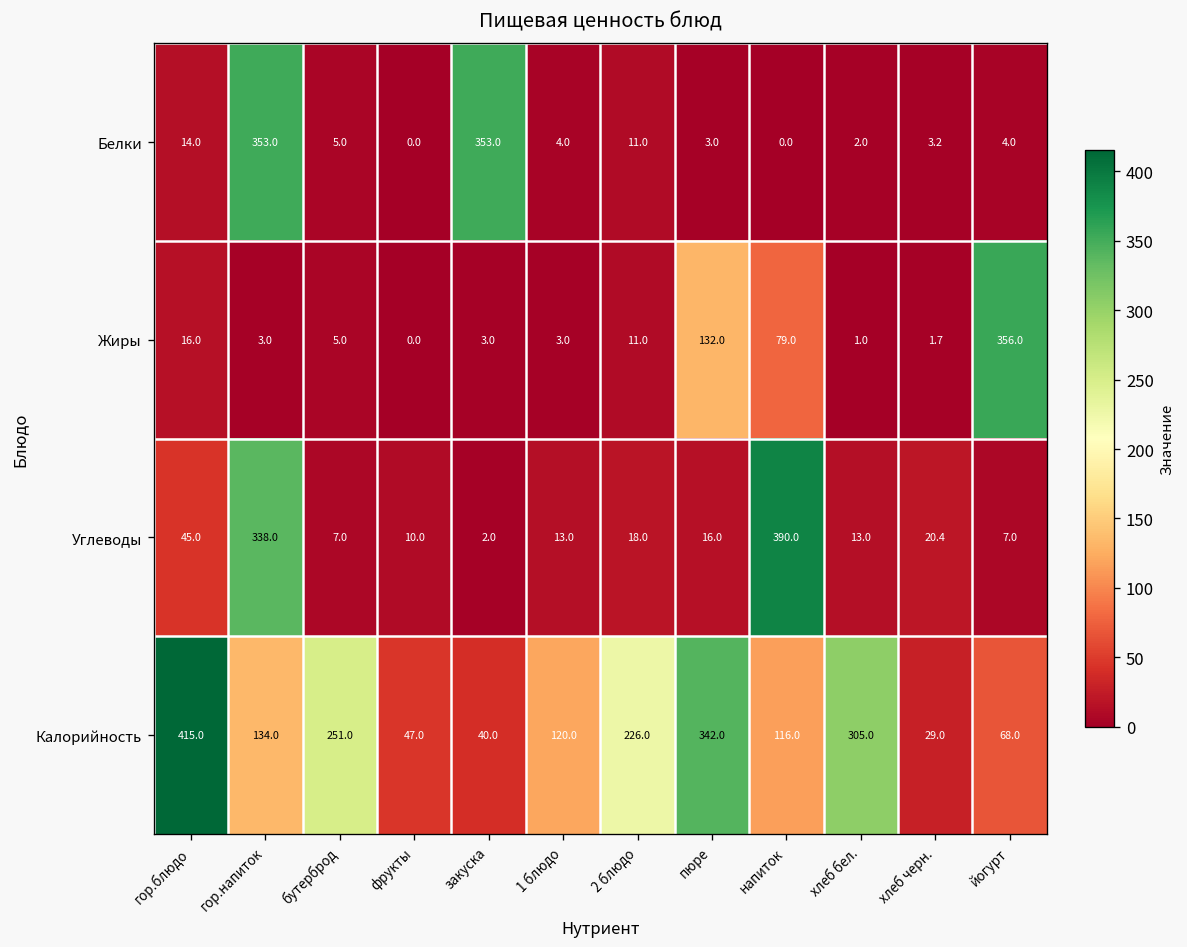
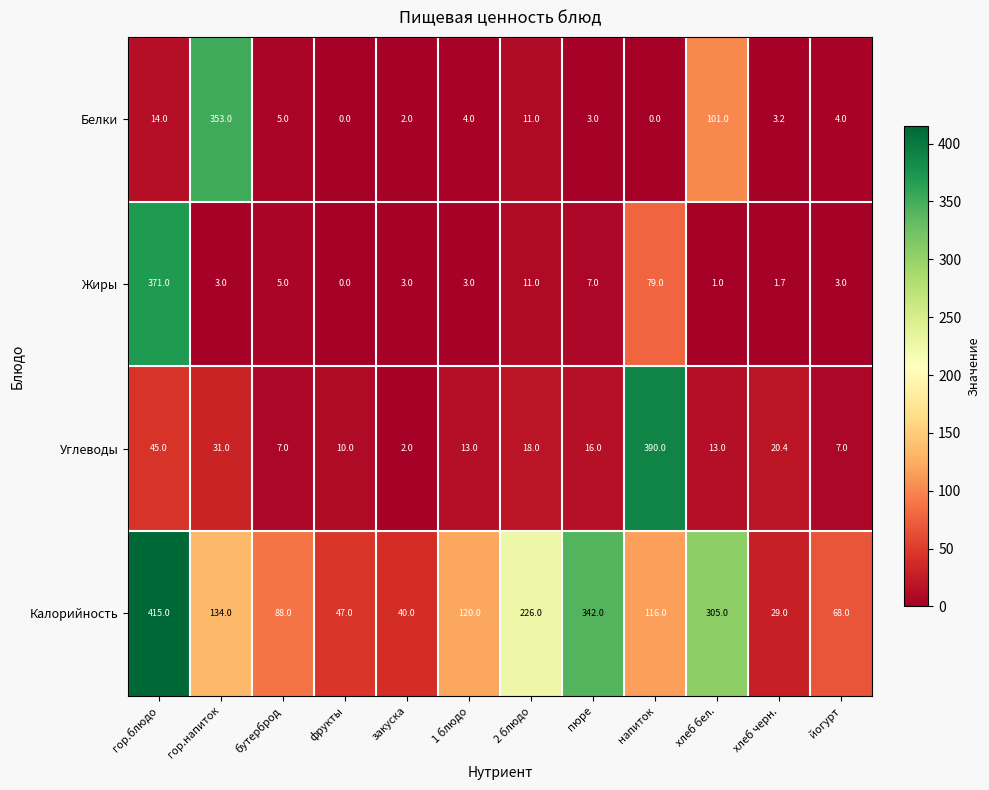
Белки, закуска: 353.0 -> 2.0
Белки, хлеб бел.: 2.0 -> 101.0
Жиры, гор.блюдо: 16.0 -> 371.0
Жиры, пюре: 132.0 -> 7.0
Жиры, йогурт: 356.0 -> 3.0
Углеводы, гор.напиток: 338.0 -> 31.0
Калорийность, бутерброд: 251.0 -> 88.0
